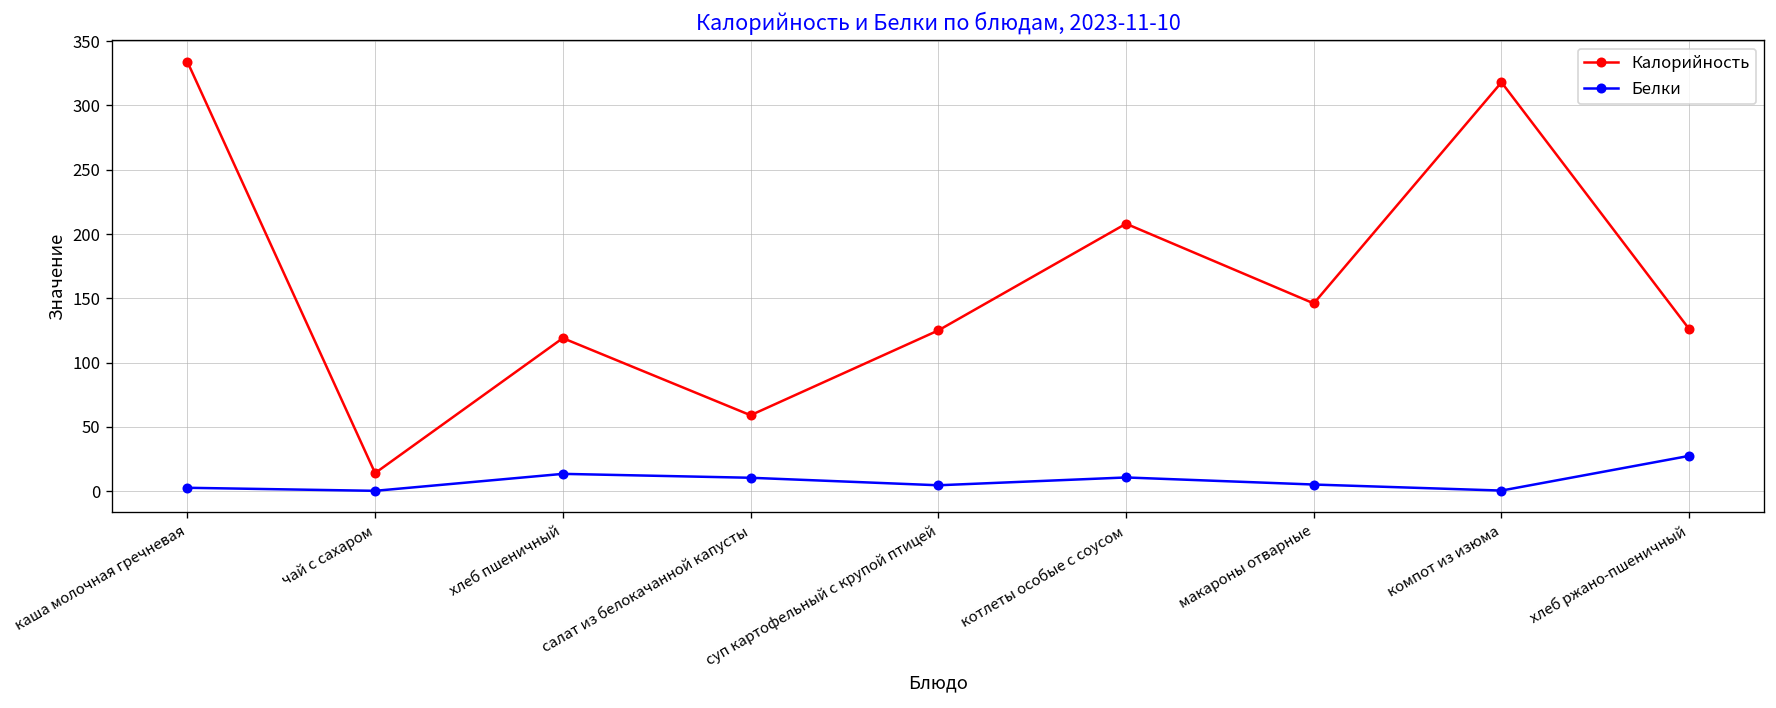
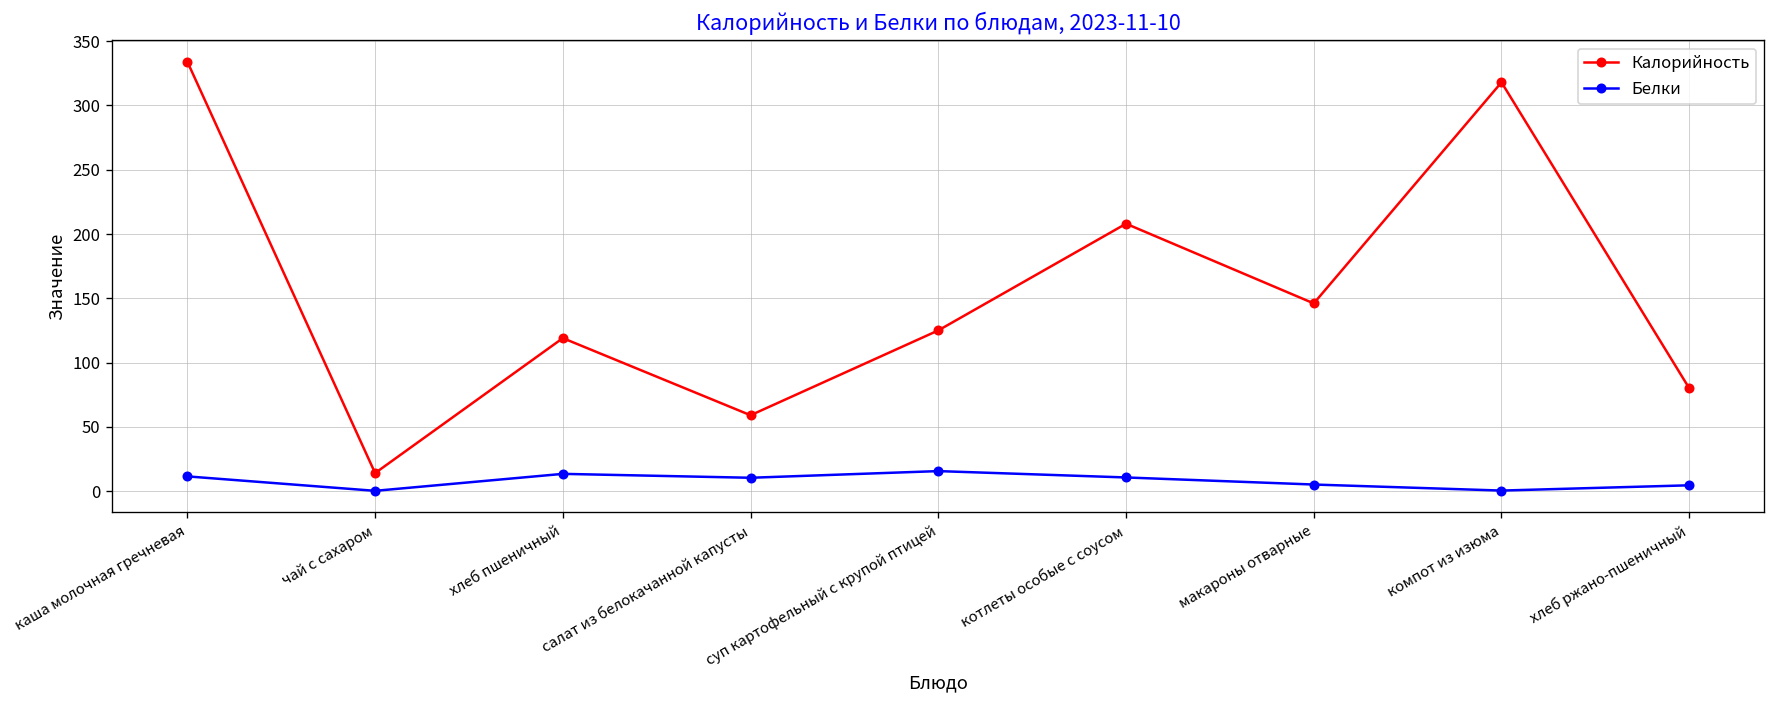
Белки, каша молочная гречневая: 3 -> 11
Белки, суп картофельный с крупой птицей: 5 -> 16
Калорийность, хлеб ржано-пшеничный: 126 -> 80
Белки, хлеб ржано-пшеничный: 27 -> 5
